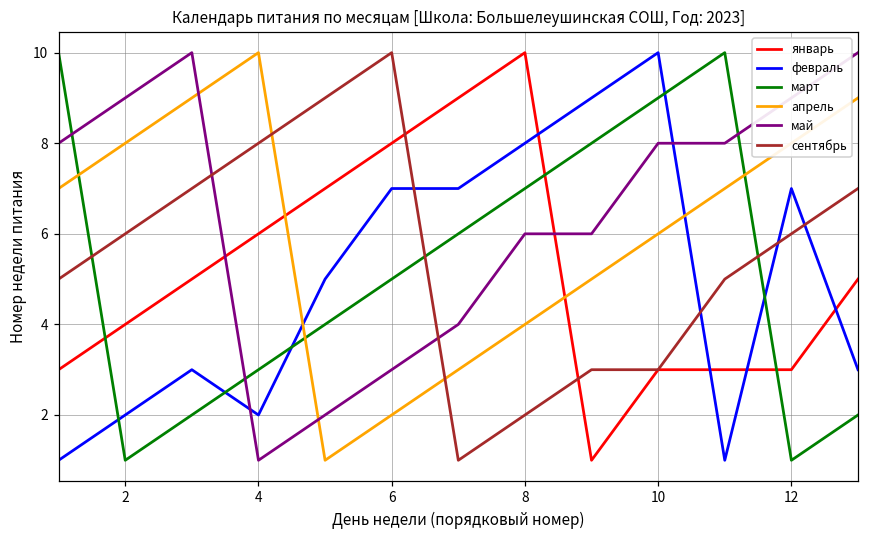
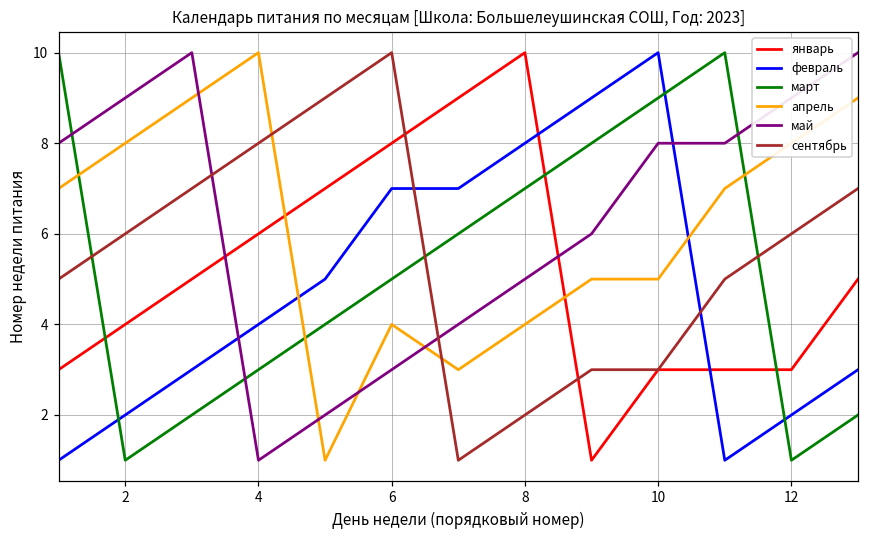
февраль, 4: 2 -> 4
апрель, 6: 2 -> 4
май, 8: 6 -> 5
апрель, 10: 6 -> 5
февраль, 12: 7 -> 2
